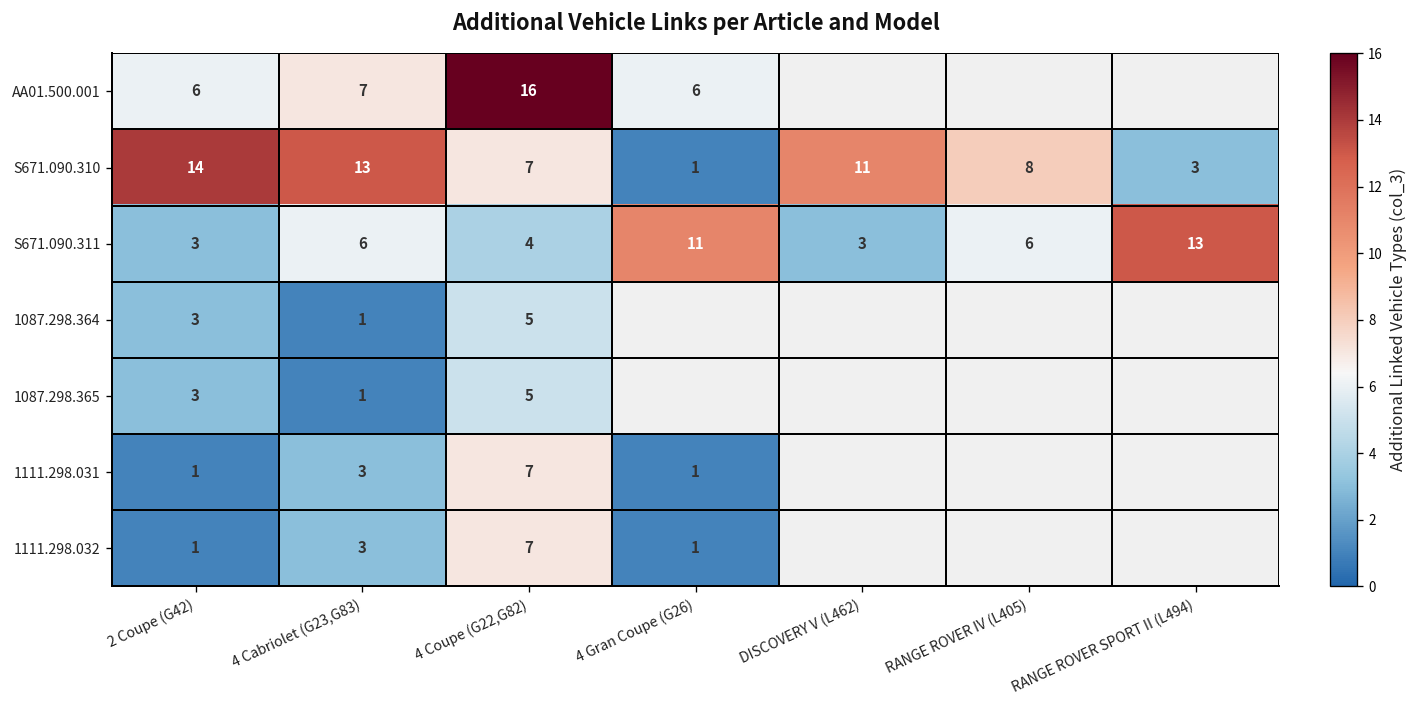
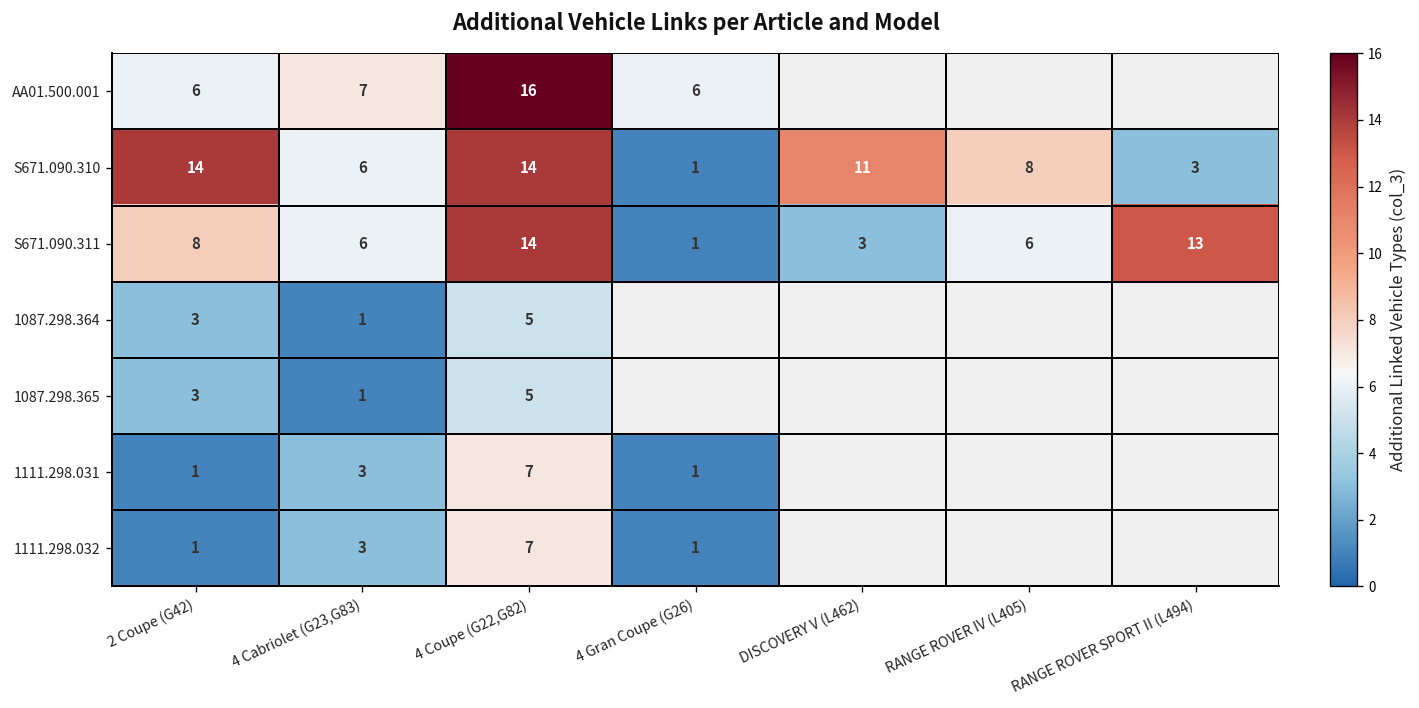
S671.090.310, 4 Cabriolet (G23,G83): 13 -> 6
S671.090.310, 4 Coupe (G22,G82): 7 -> 14
S671.090.311, 2 Coupe (G42): 3 -> 8
S671.090.311, 4 Coupe (G22,G82): 4 -> 14
S671.090.311, 4 Gran Coupe (G26): 11 -> 1
